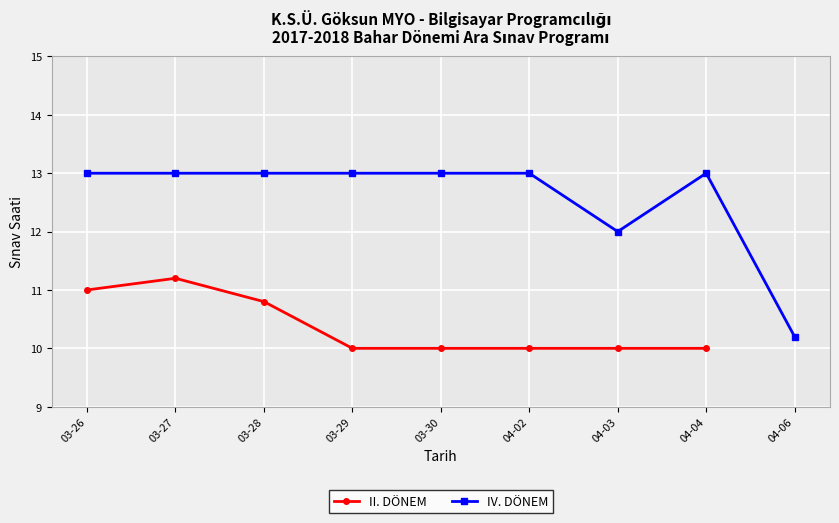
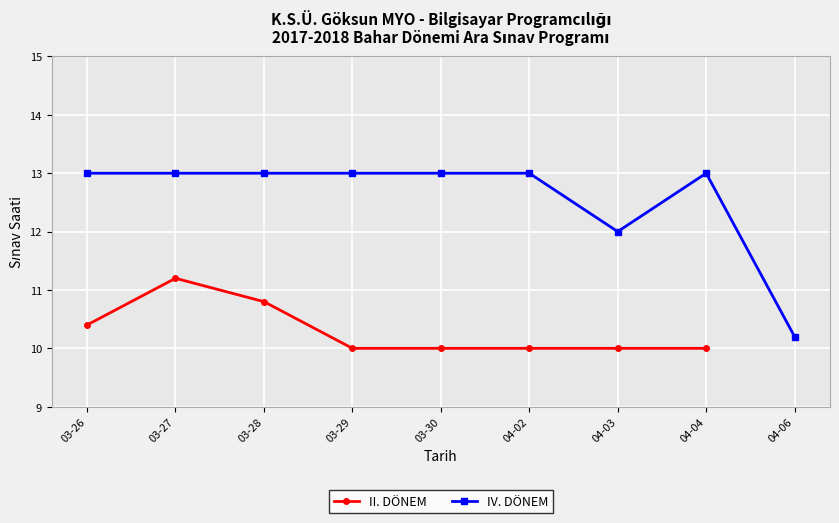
II. DÖNEM, 03-26: 11.0 -> 10.4
